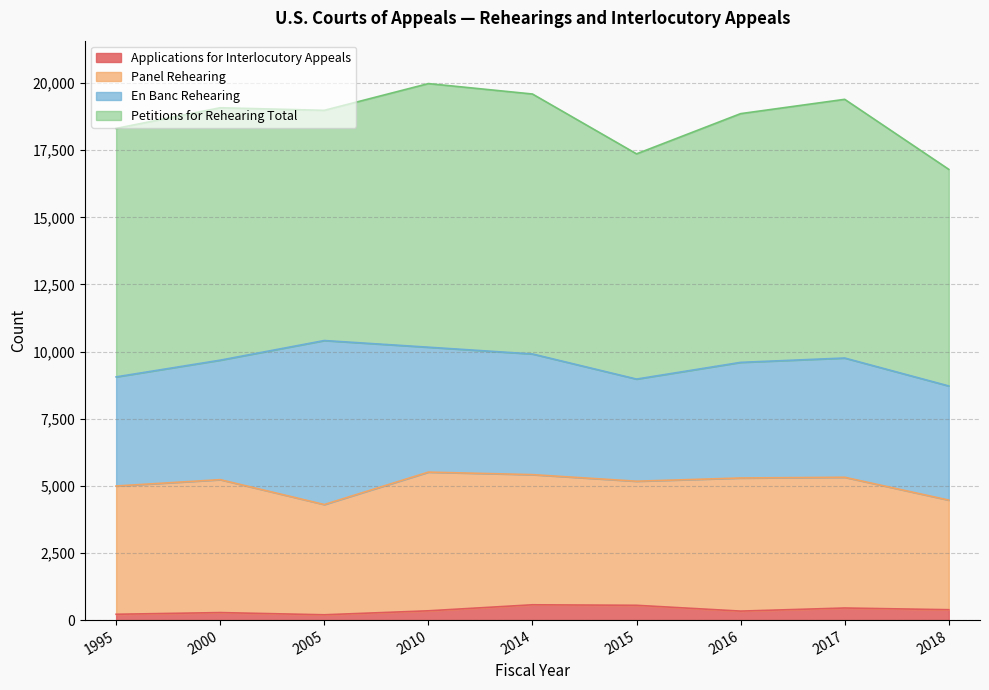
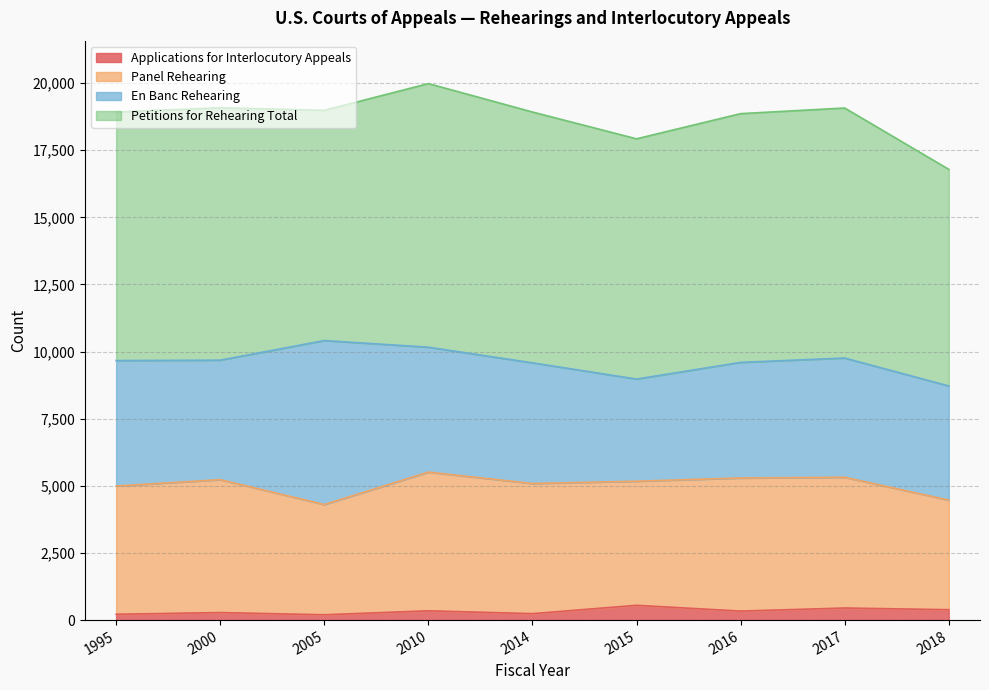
En Banc Rehearing, 1995: 4,100 -> 4,700
Applications for Interlocutory Appeals, 2014: 600 -> 200
Petitions for Rehearing Total, 2014: 9,700 -> 9,300
Petitions for Rehearing Total, 2015: 8,400 -> 8,900
Petitions for Rehearing Total, 2017: 9,600 -> 9,300
